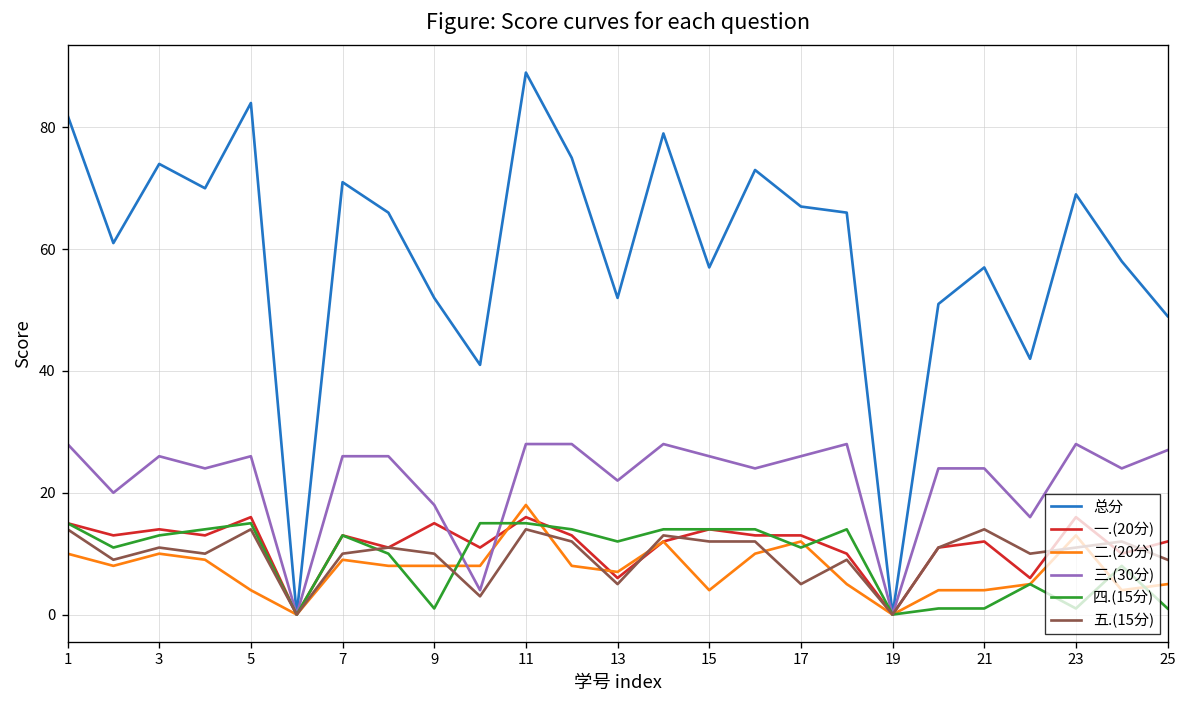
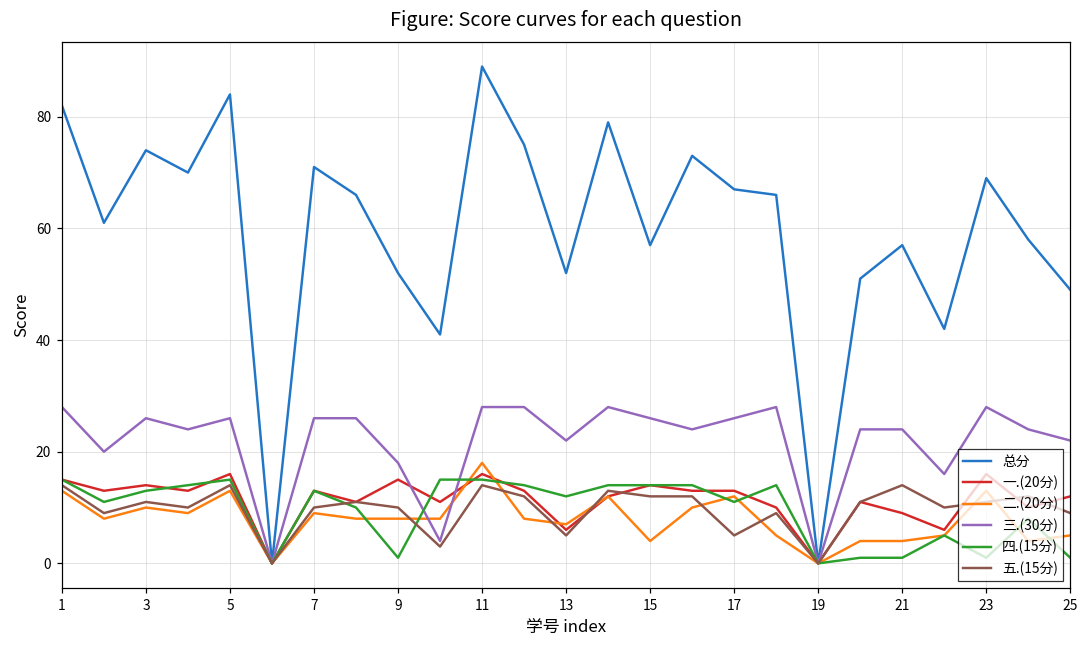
二.(20分), 1: 10 -> 13
二.(20分), 5: 4 -> 13
一.(20分), 21: 12 -> 9
三.(30分), 25: 27 -> 22
